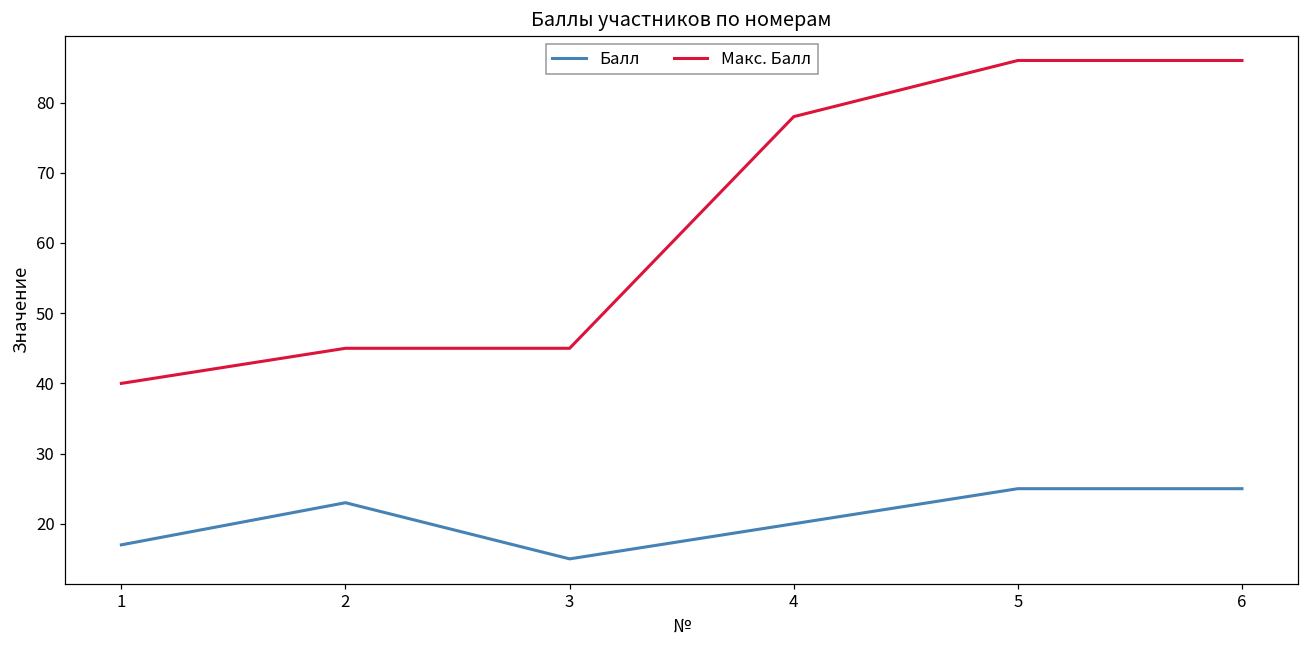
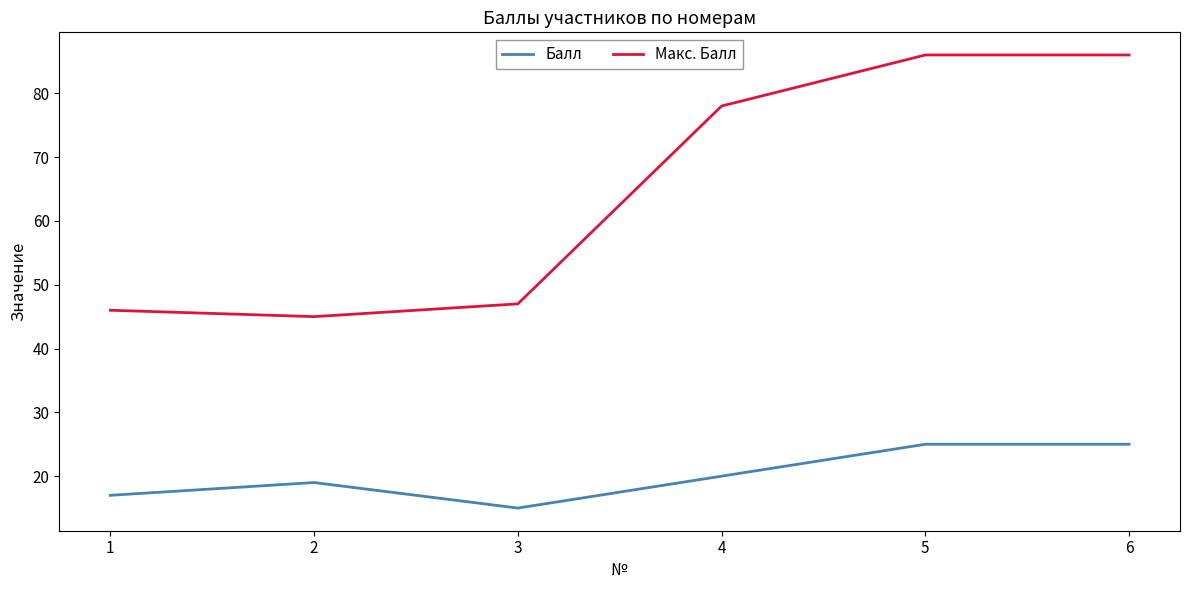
Макс. Балл, 1: 40 -> 46
Балл, 2: 23 -> 19
Макс. Балл, 3: 45 -> 47
